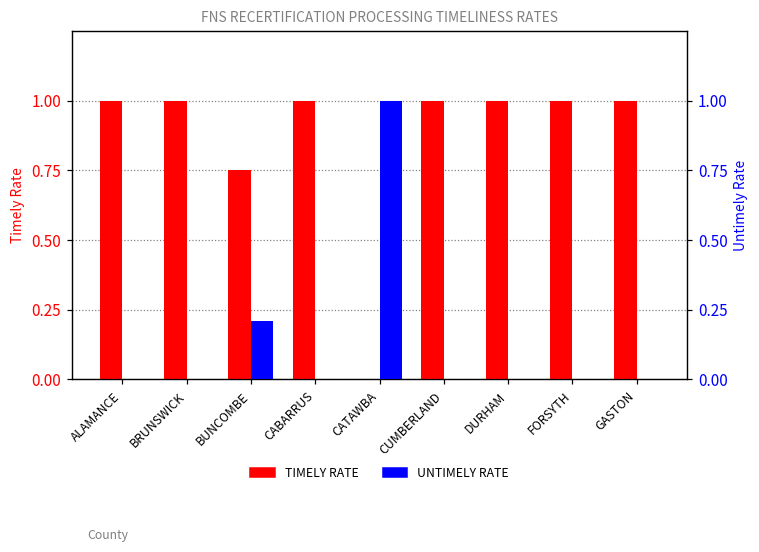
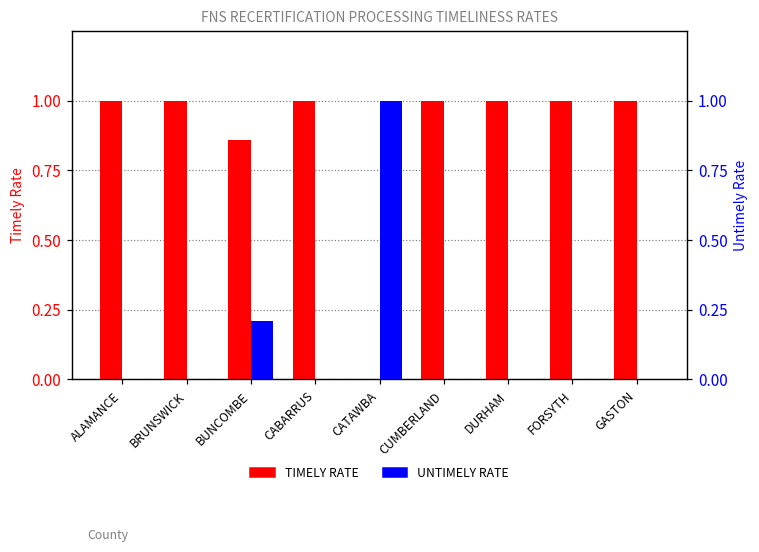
TIMELY RATE, BUNCOMBE: 0.75 -> 0.86
